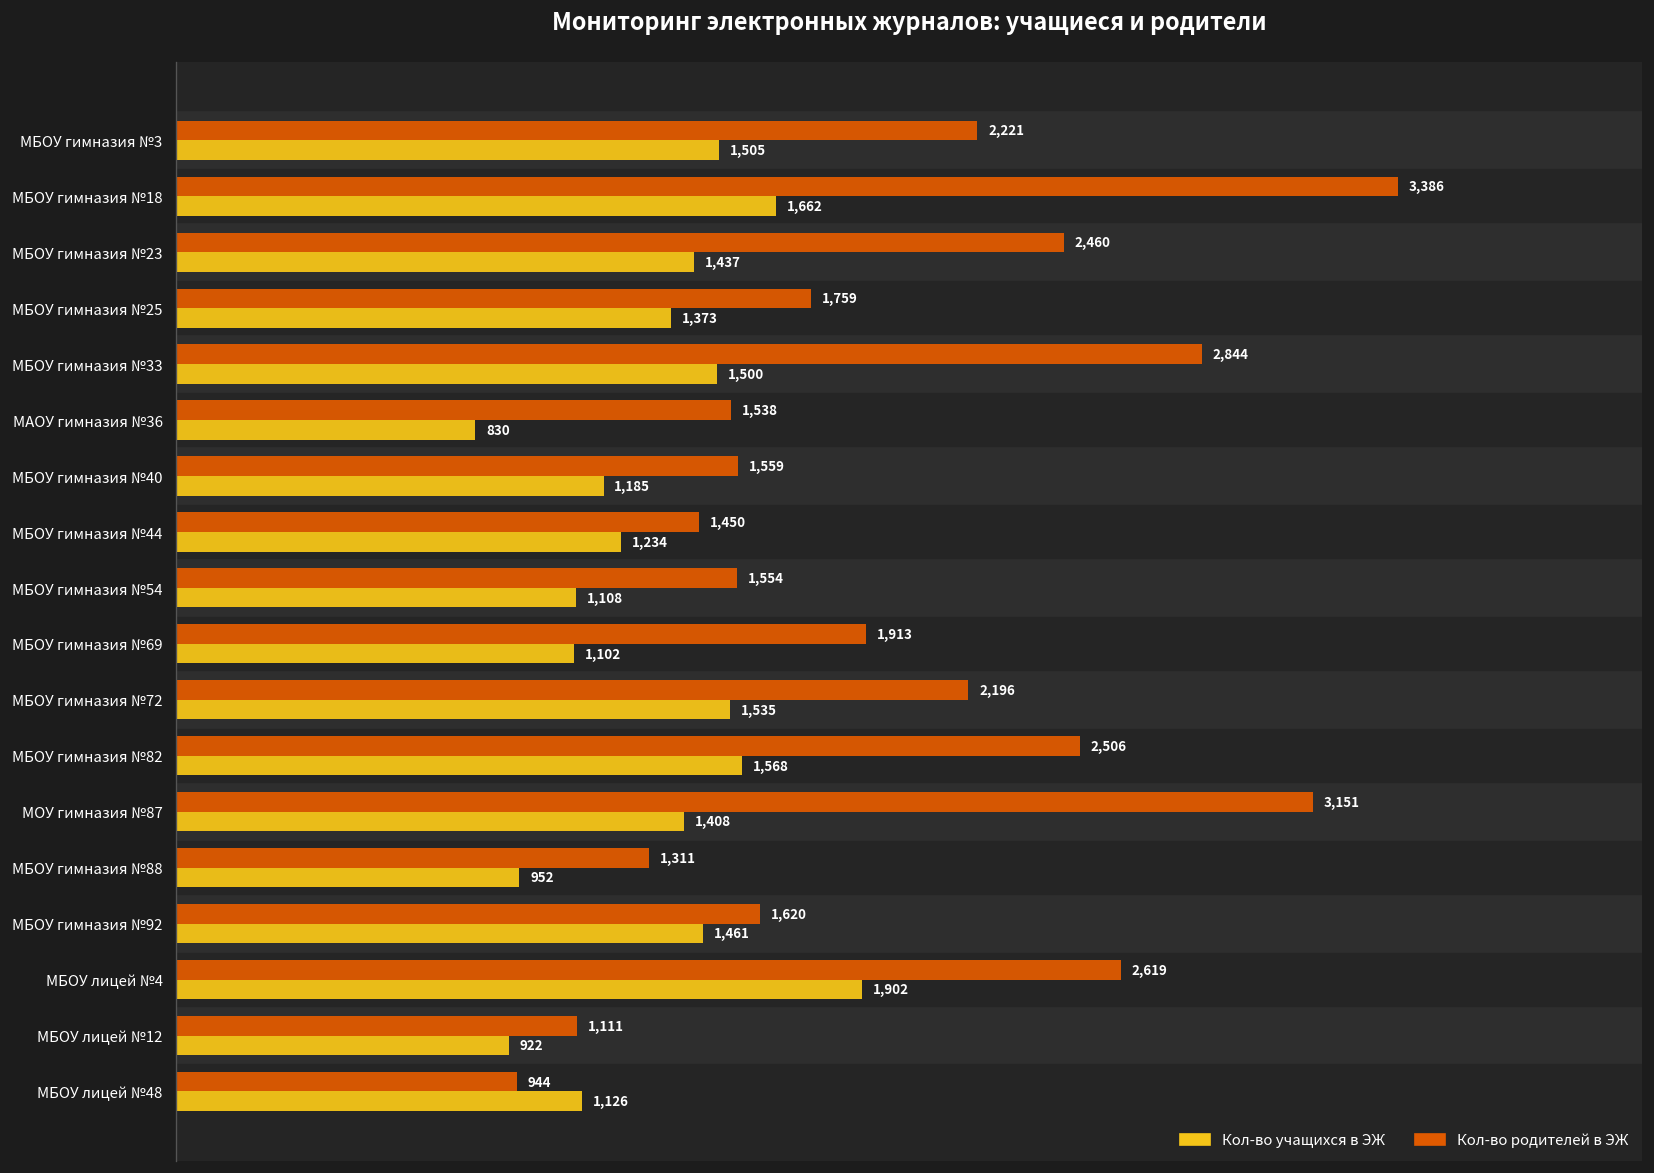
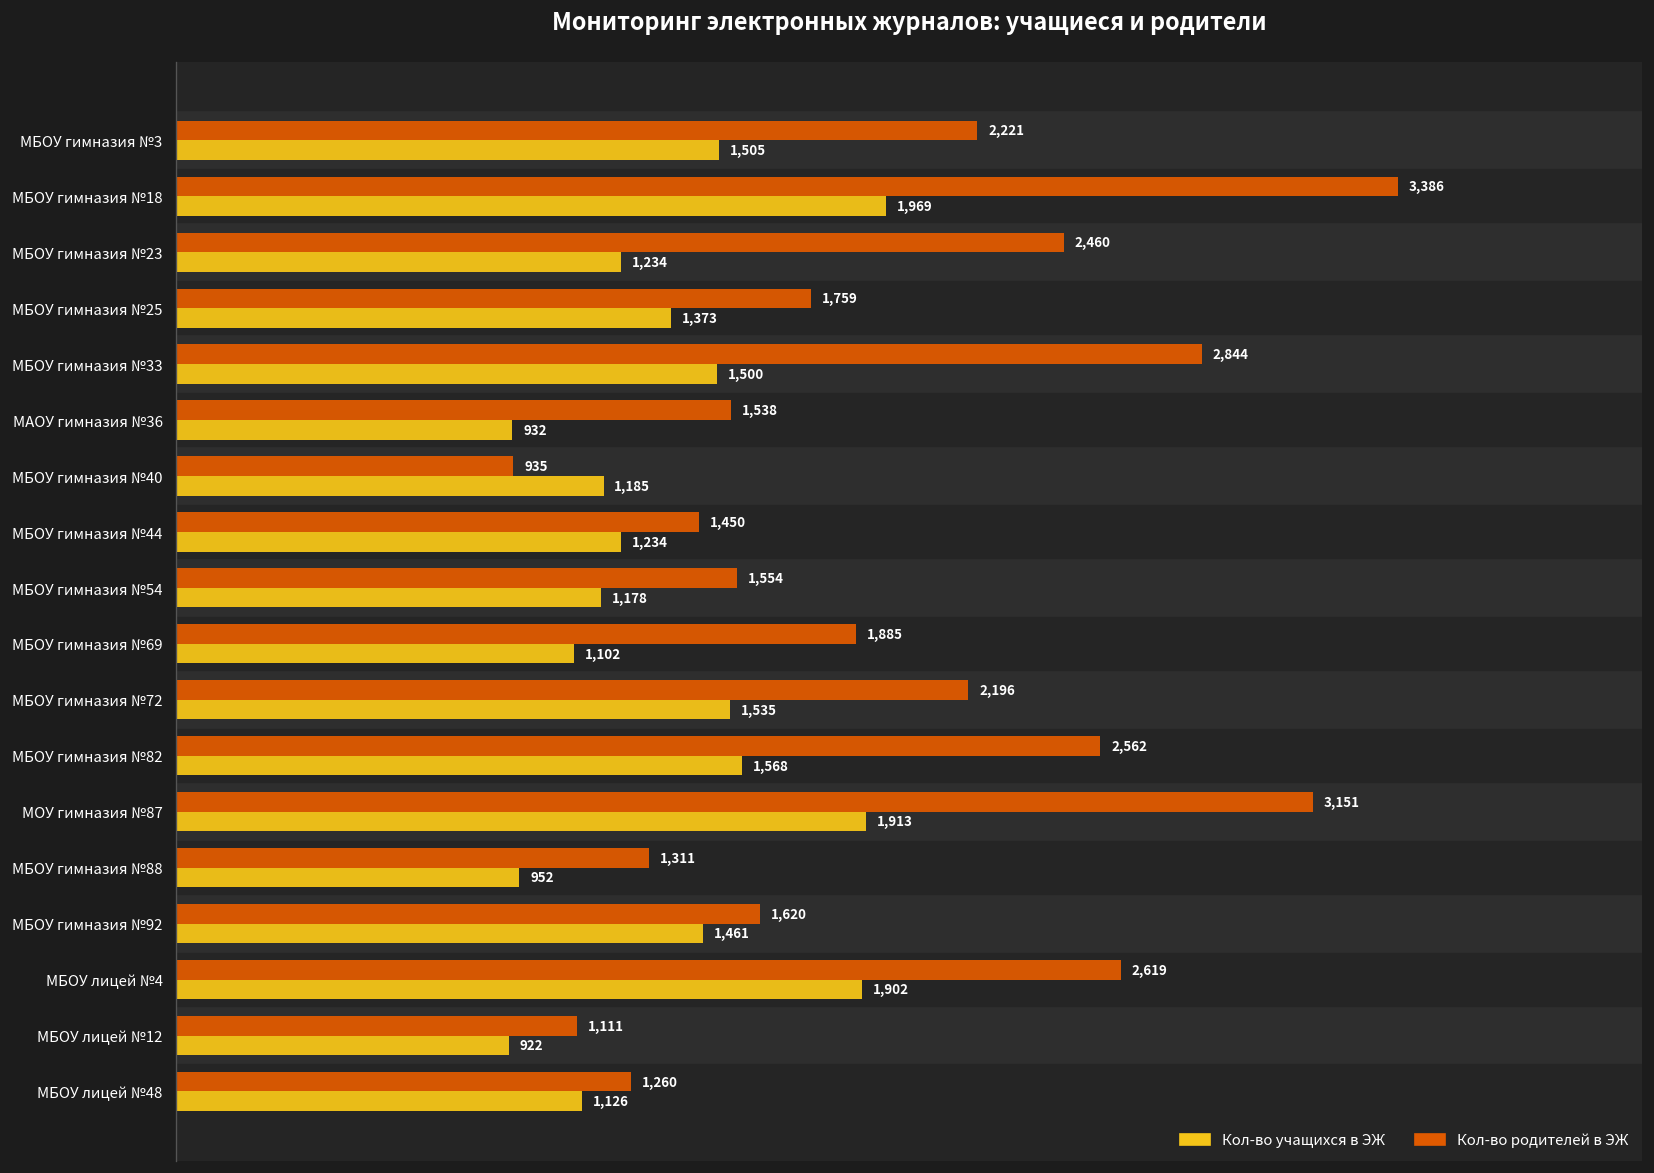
Кол-во учащихся в ЭЖ, МБОУ гимназия №18: 1,662 -> 1,969
Кол-во учащихся в ЭЖ, МБОУ гимназия №23: 1,437 -> 1,234
Кол-во учащихся в ЭЖ, МАОУ гимназия №36: 830 -> 932
Кол-во родителей в ЭЖ, МБОУ гимназия №40: 1,559 -> 935
Кол-во учащихся в ЭЖ, МБОУ гимназия №54: 1,108 -> 1,178
Кол-во родителей в ЭЖ, МБОУ гимназия №69: 1,913 -> 1,885
Кол-во родителей в ЭЖ, МБОУ гимназия №82: 2,506 -> 2,562
Кол-во учащихся в ЭЖ, МОУ гимназия №87: 1,408 -> 1,913
Кол-во родителей в ЭЖ, МБОУ лицей №48: 944 -> 1,260
